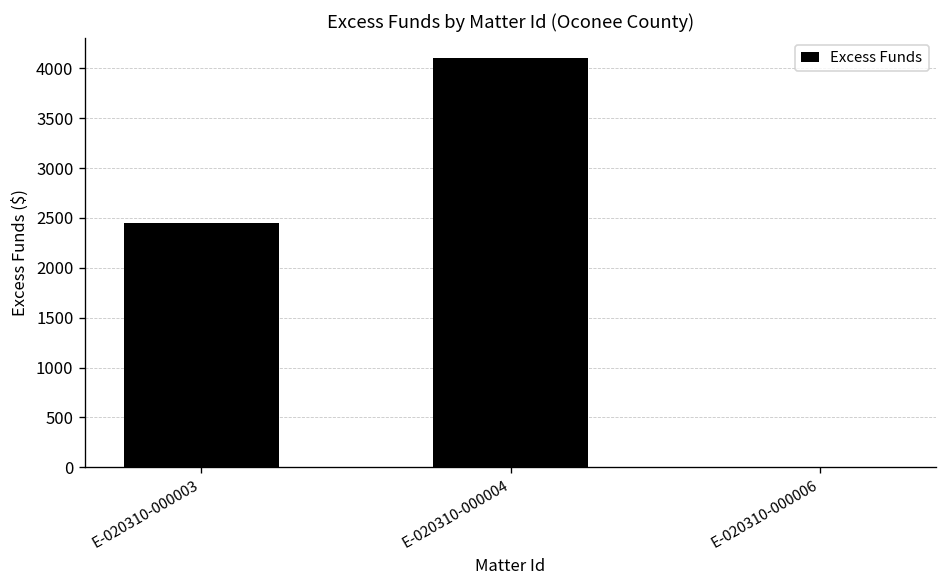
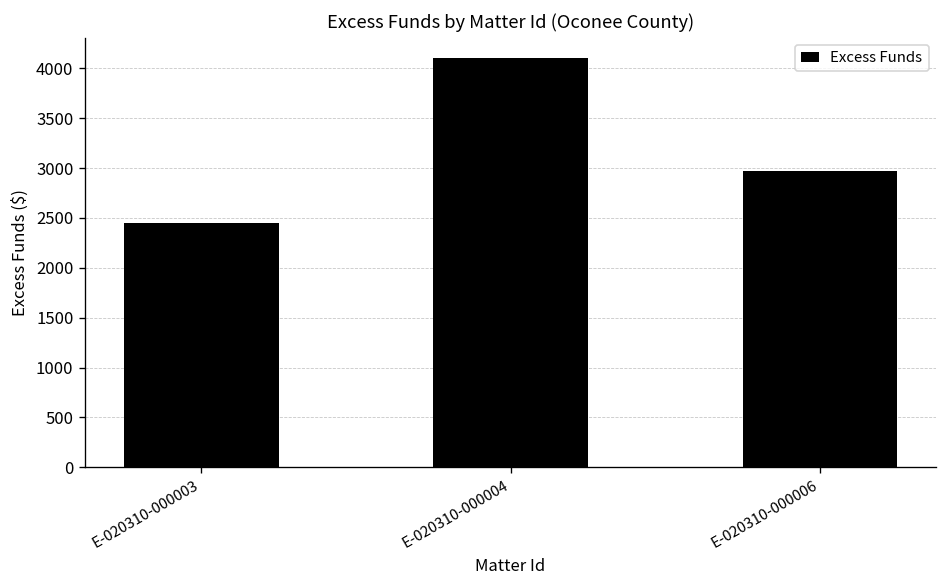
E-020310-000006: 0 -> 3000
